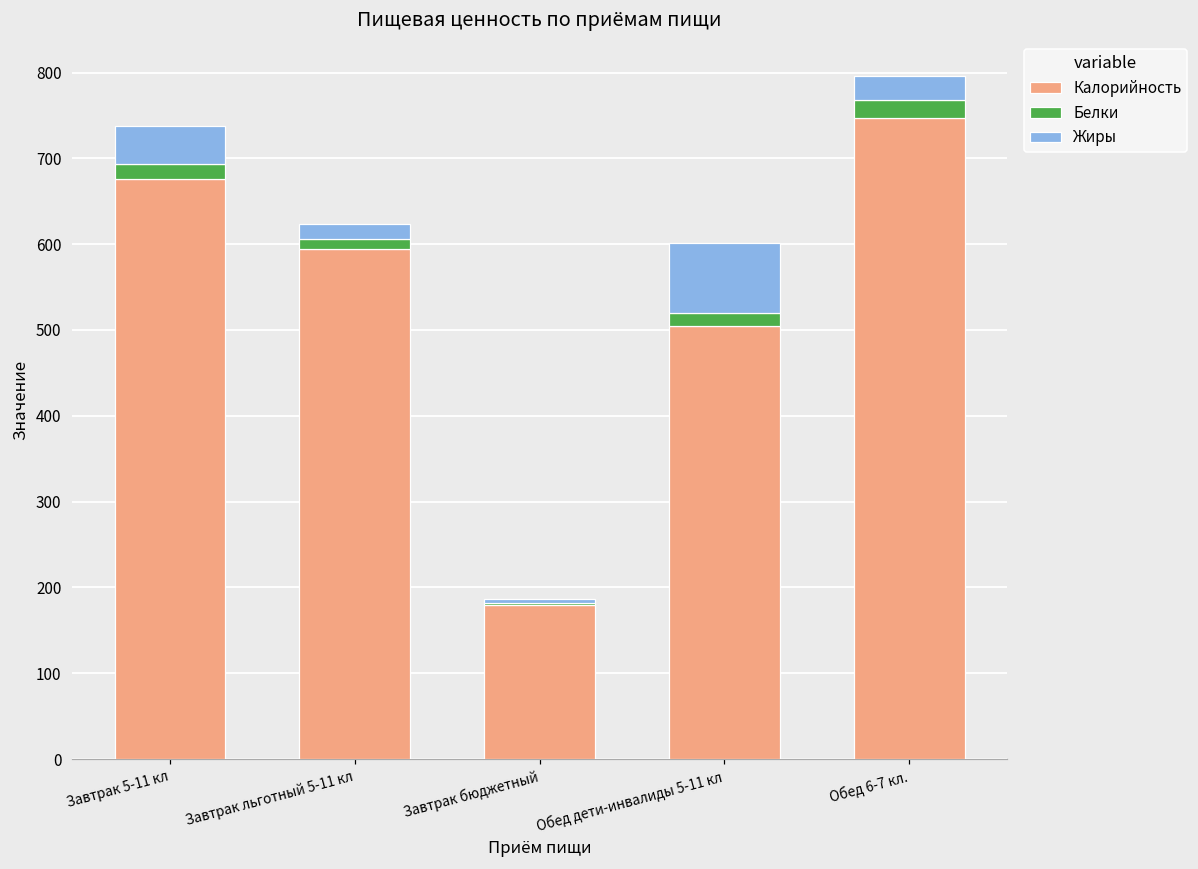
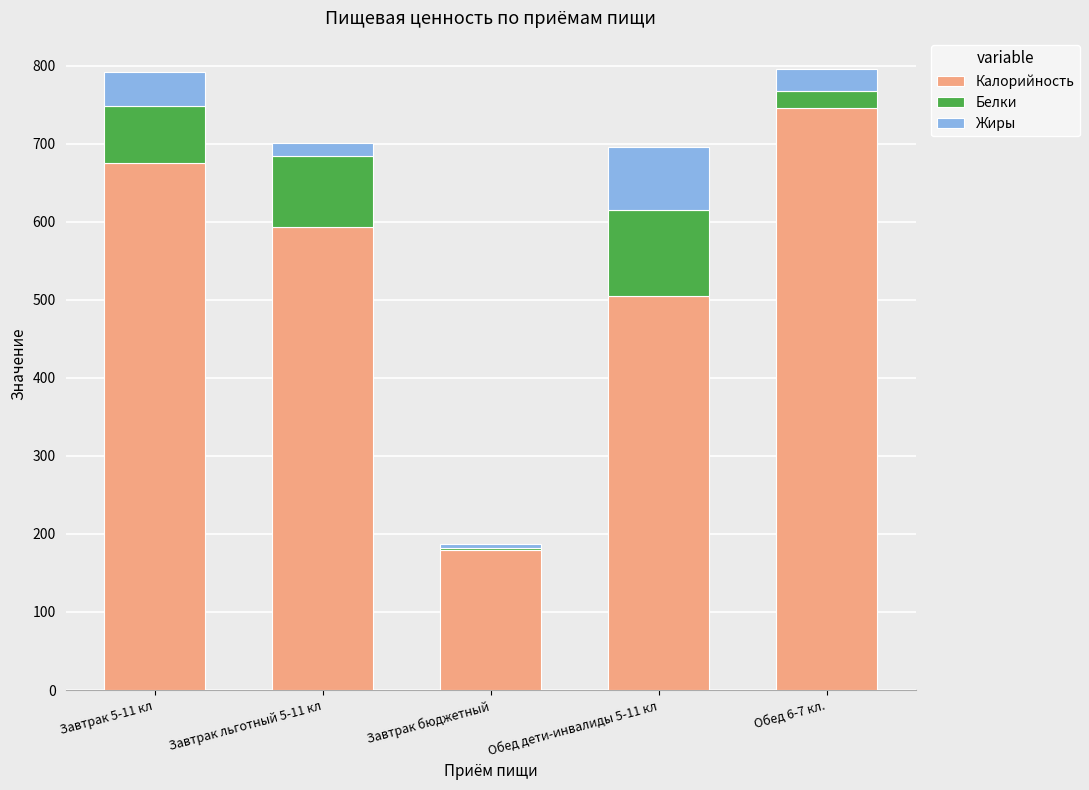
Белки, Завтрак 5-11 кл: 20 -> 70
Белки, Завтрак льготный 5-11 кл: 10 -> 90
Белки, Обед дети-инвалиды 5-11 кл: 20 -> 110
